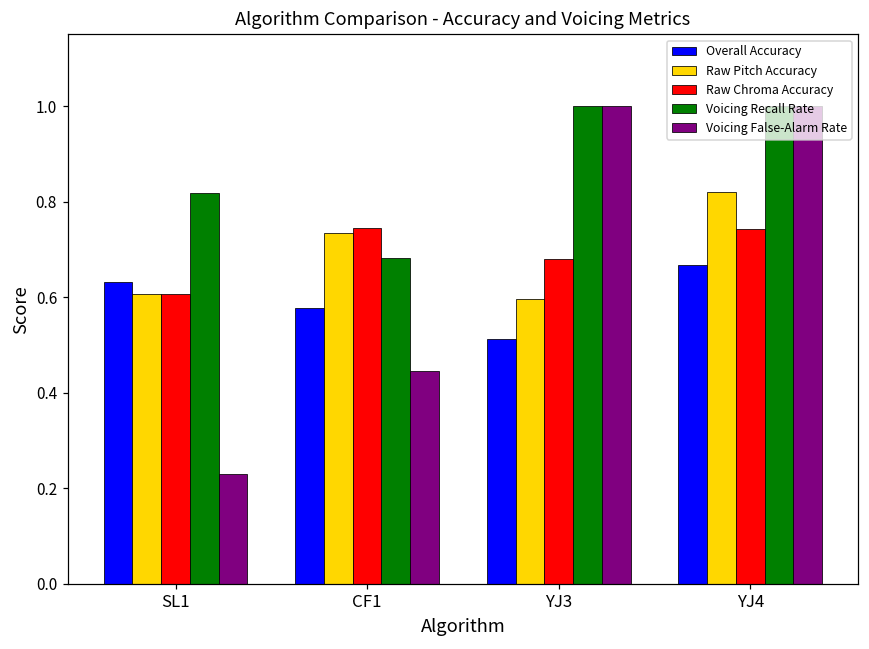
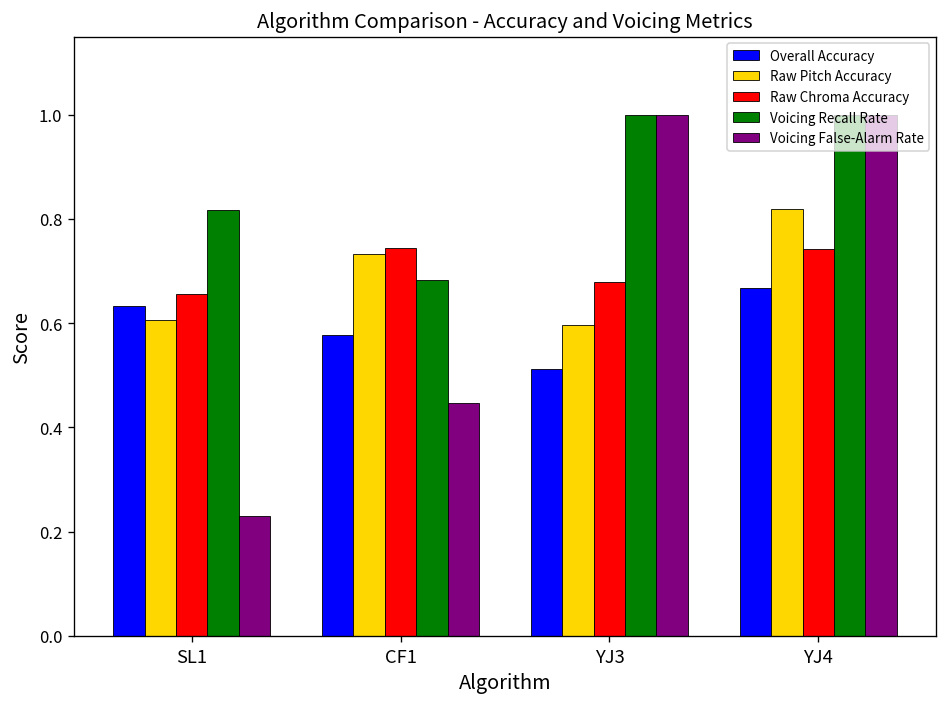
Raw Chroma Accuracy, SL1: 0.61 -> 0.66
